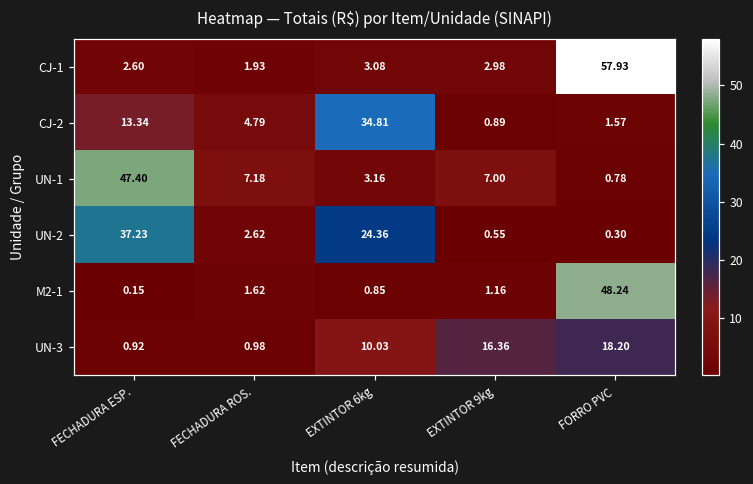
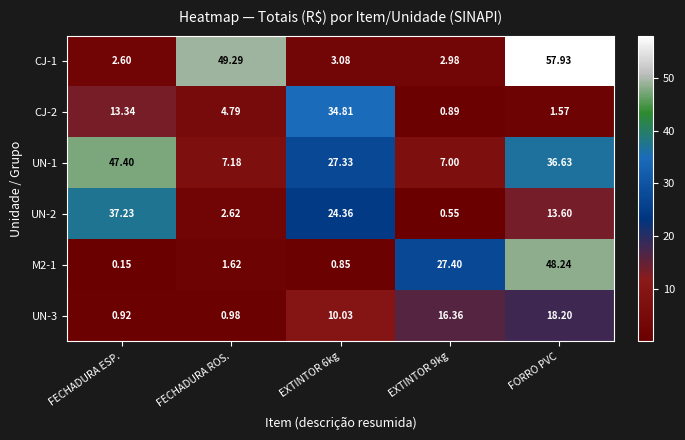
CJ-1, FECHADURA ROS.: 1.93 -> 49.29
UN-1, EXTINTOR 6kg: 3.16 -> 27.33
UN-1, FORRO PVC: 0.78 -> 36.63
UN-2, FORRO PVC: 0.30 -> 13.60
M2-1, EXTINTOR 9kg: 1.16 -> 27.40
